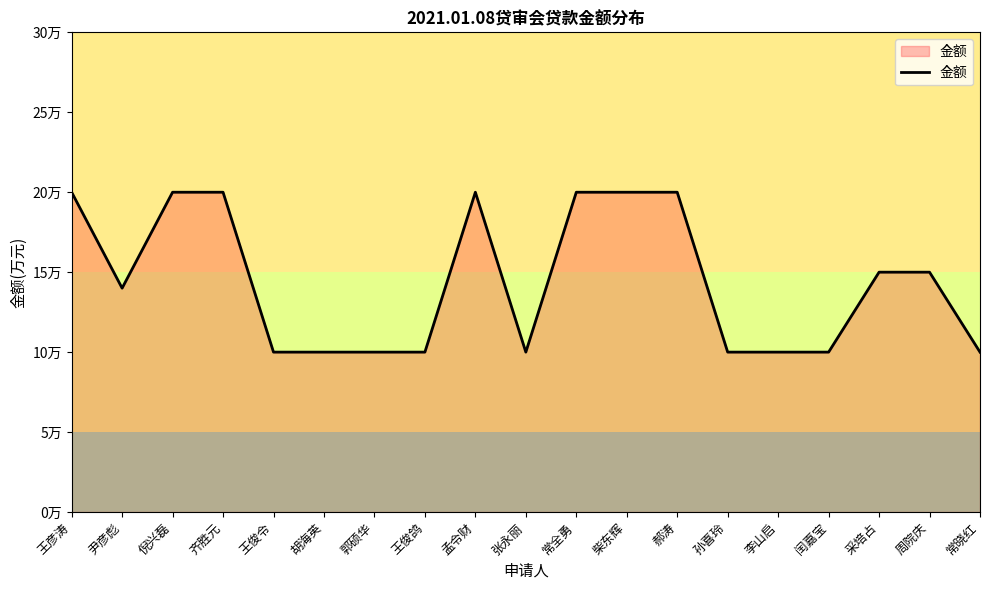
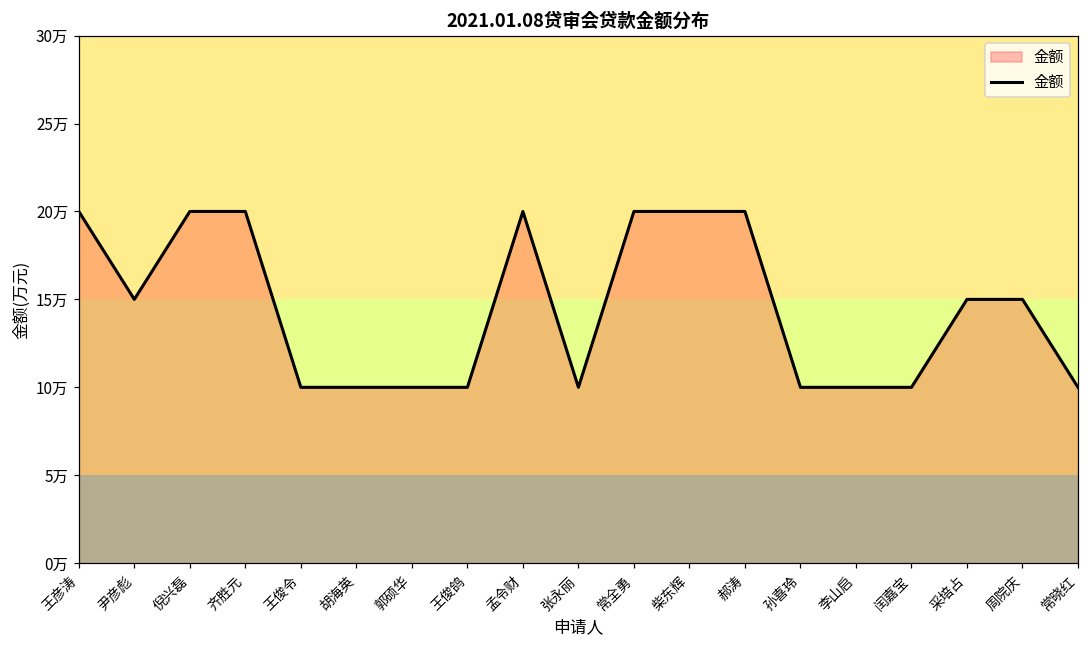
尹彦彪: 14万 -> 15万
